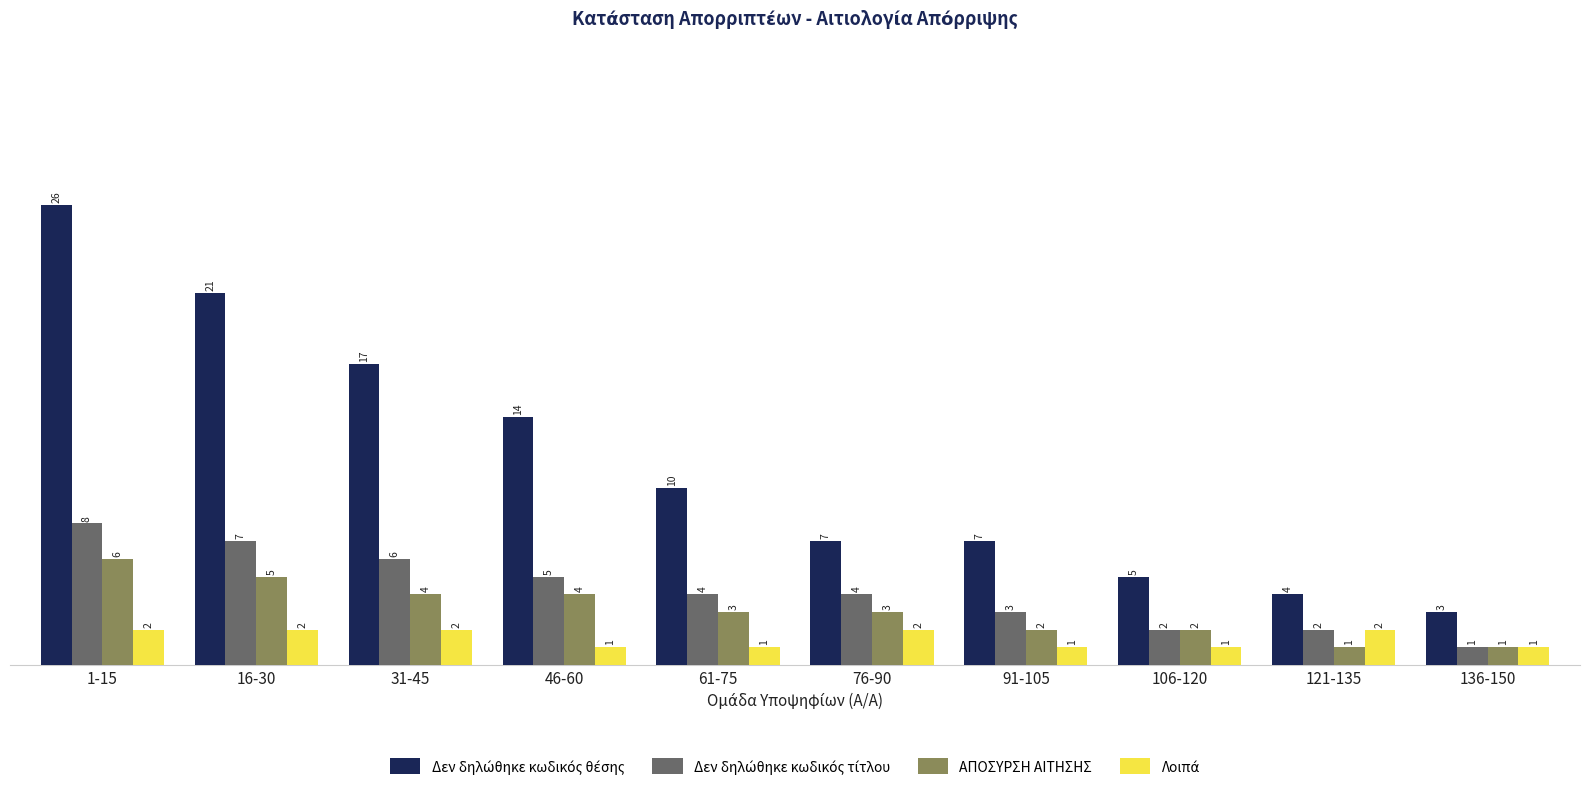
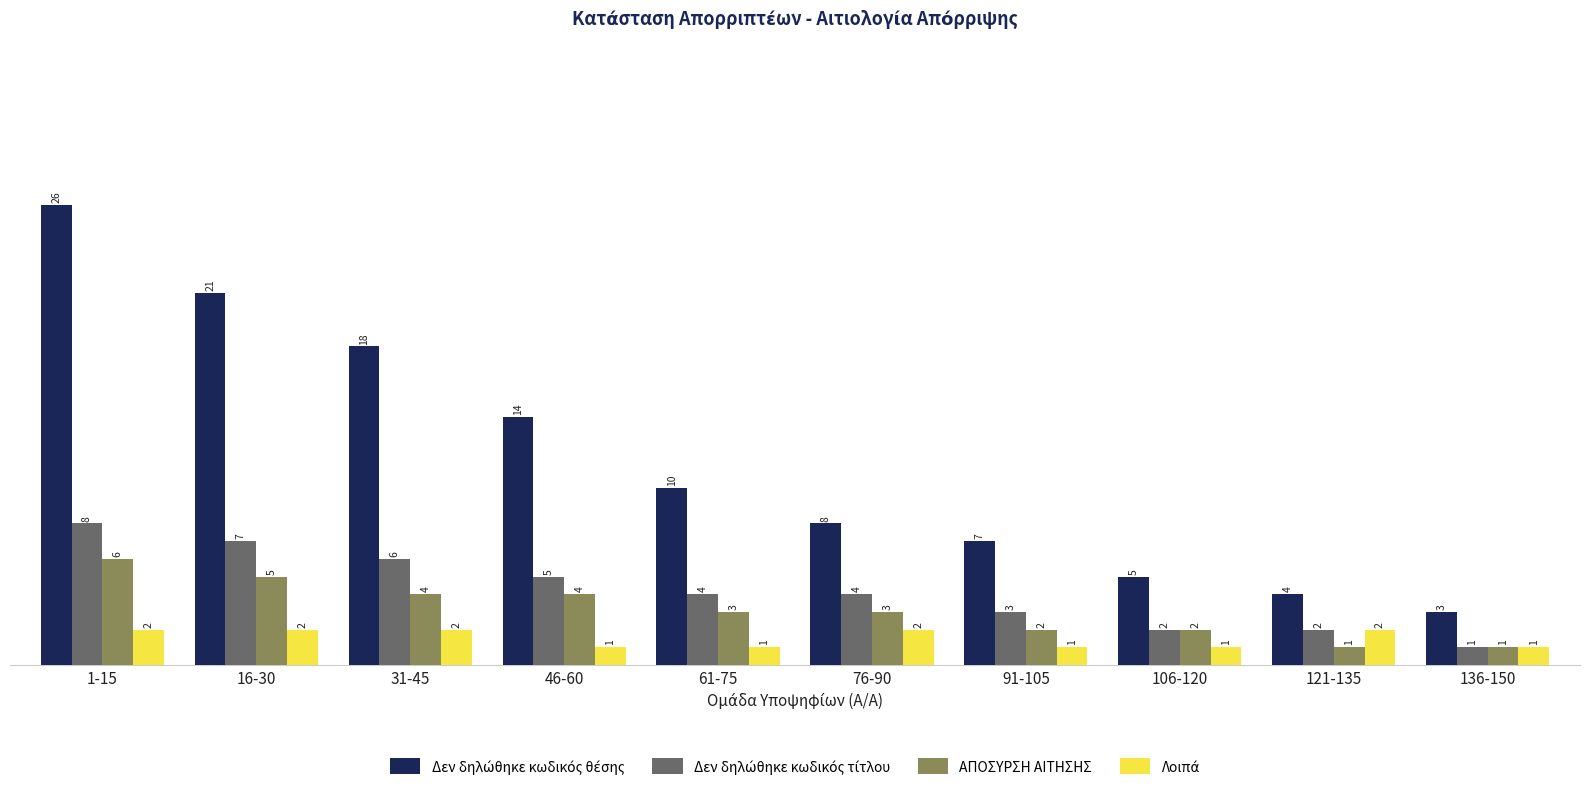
Δεν δηλώθηκε κωδικός θέσης, 31-45: 17 -> 18
Δεν δηλώθηκε κωδικός θέσης, 76-90: 7 -> 8
